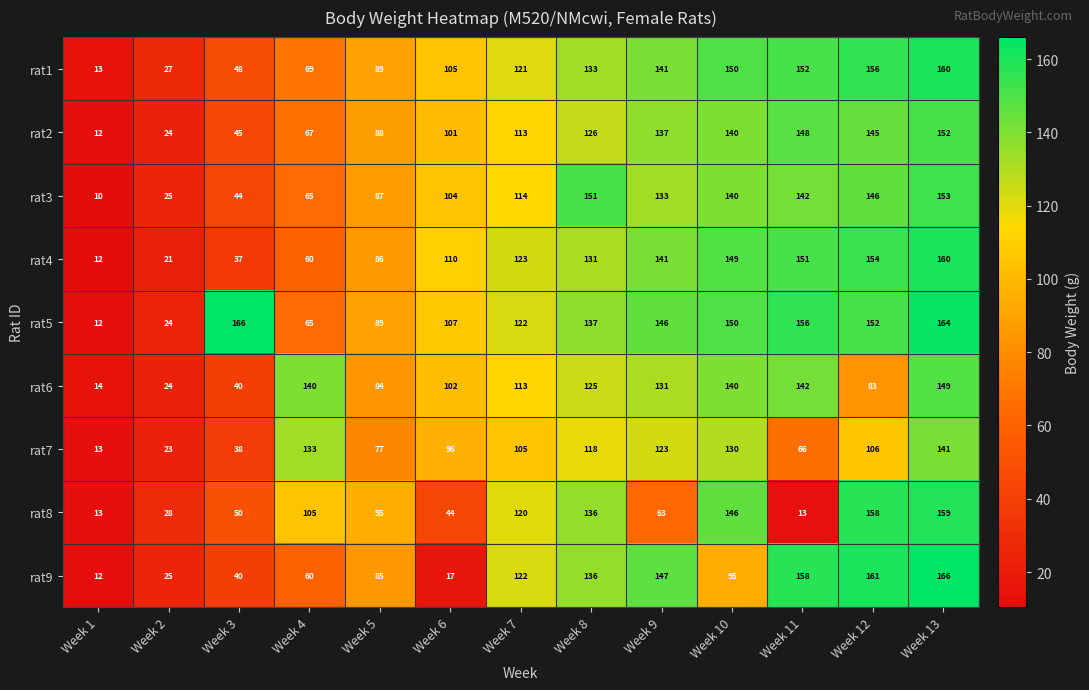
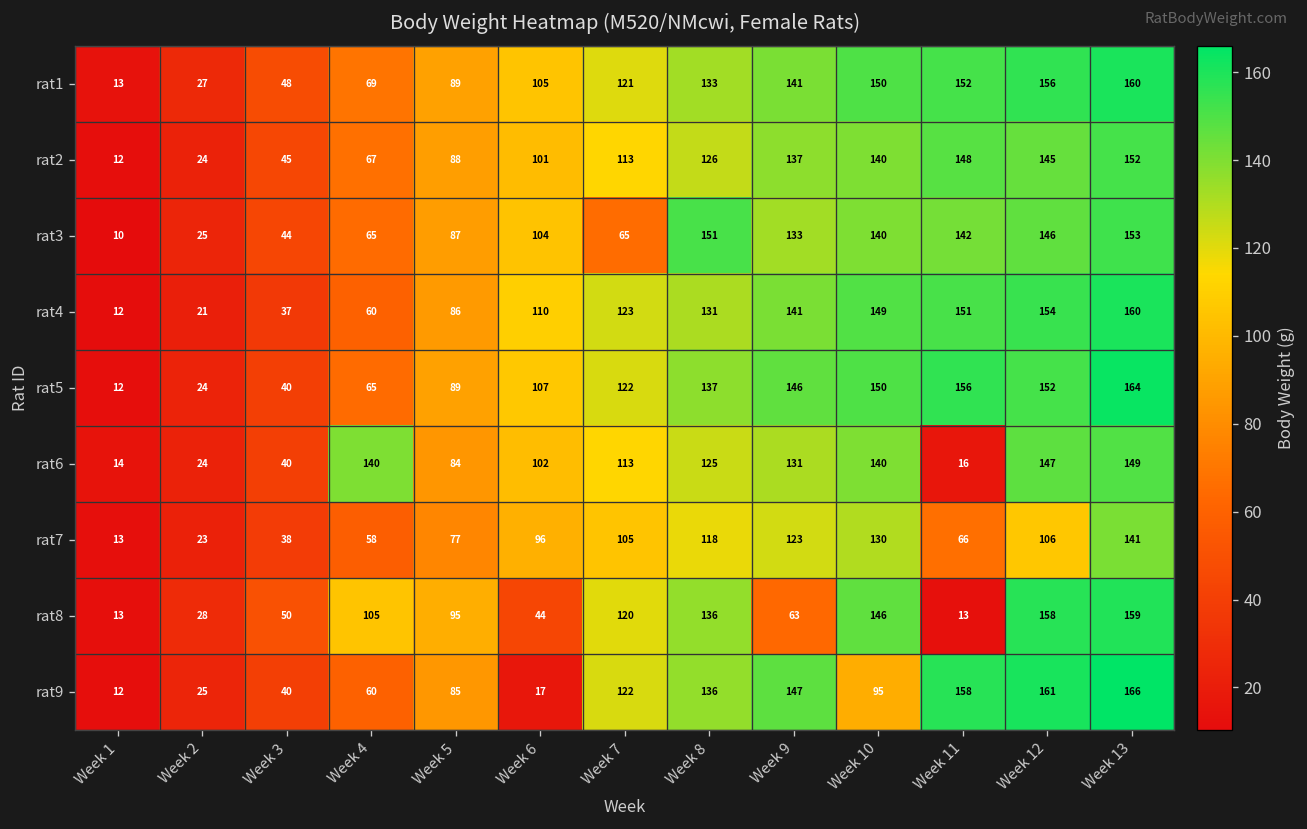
rat3, Week 7: 114 -> 65
rat5, Week 3: 166 -> 40
rat6, Week 11: 142 -> 16
rat6, Week 12: 83 -> 147
rat7, Week 4: 133 -> 58
